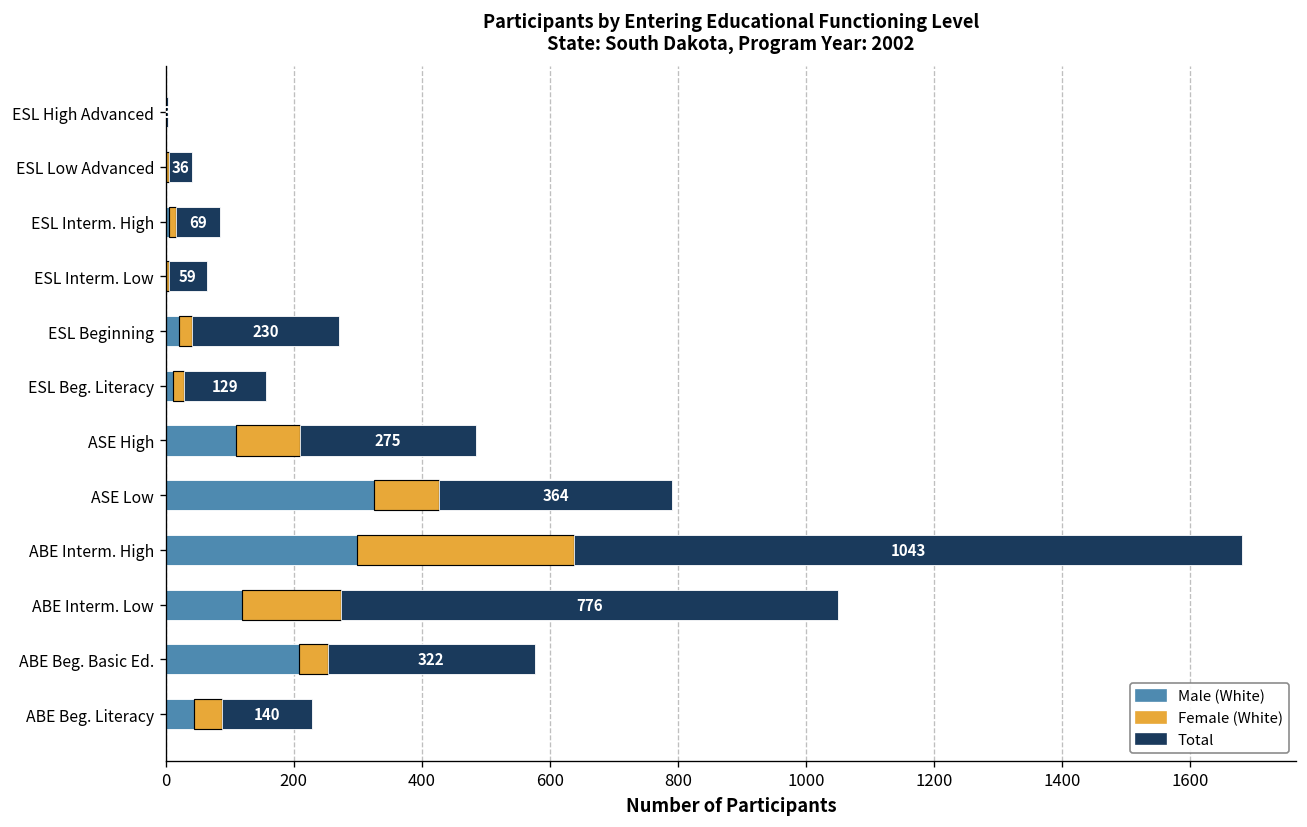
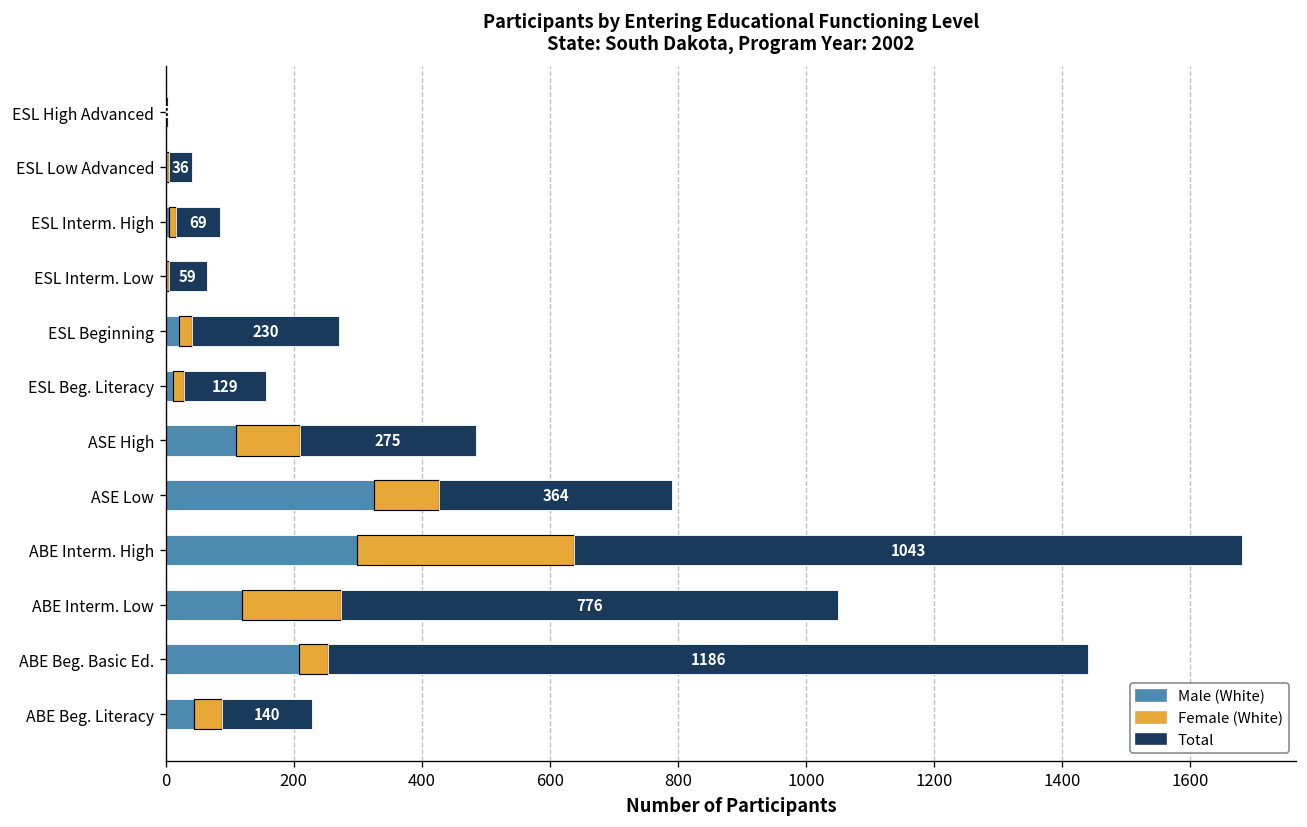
Total, ABE Beg. Basic Ed.: 322 -> 1186
